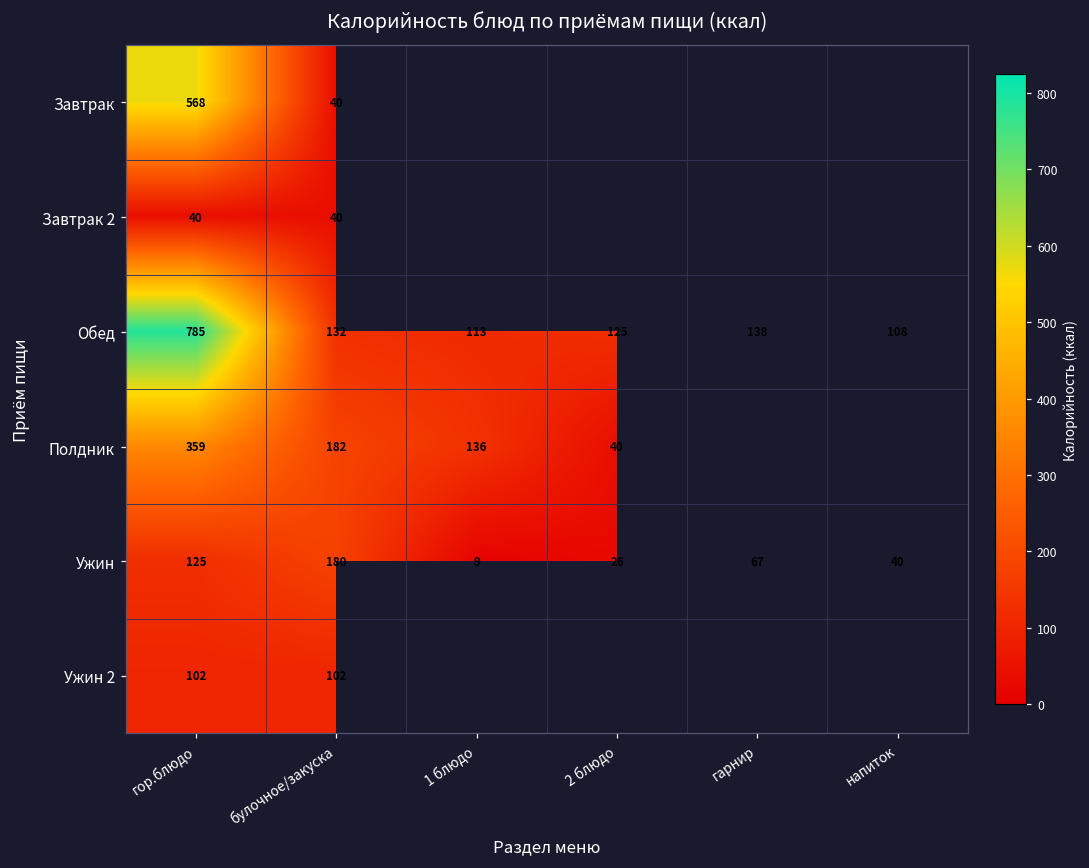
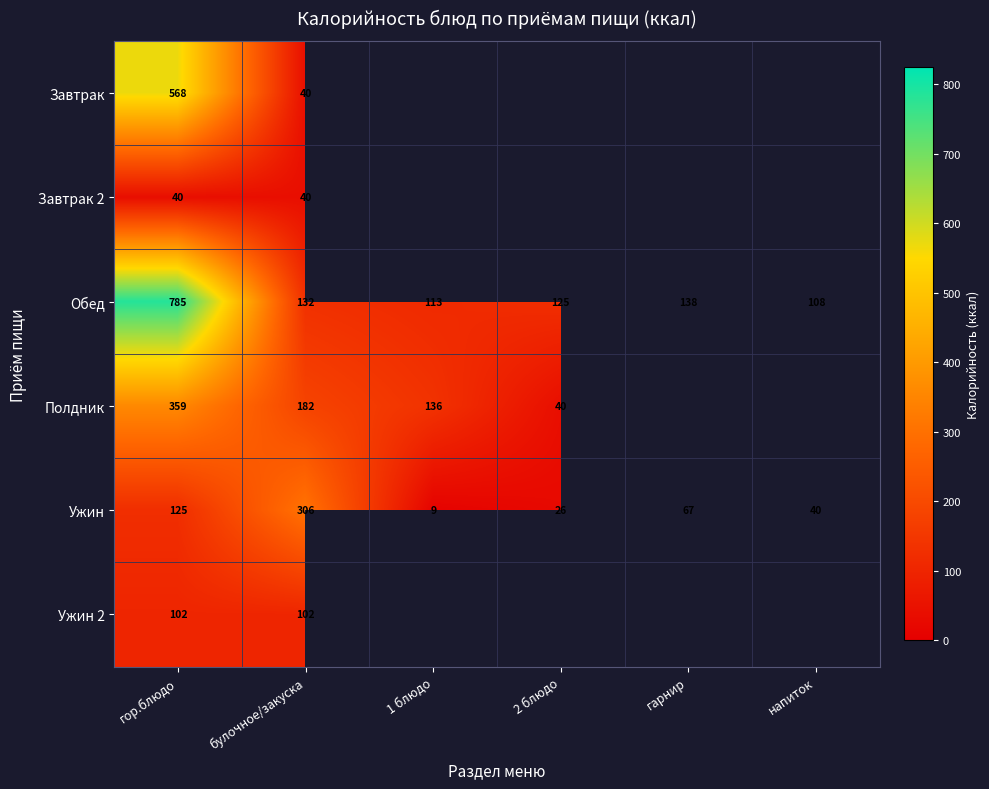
Ужин, булочное/закуска: 180 -> 306
